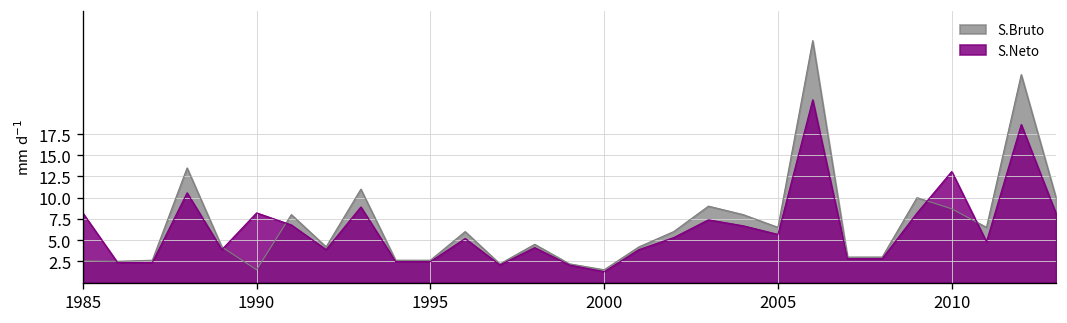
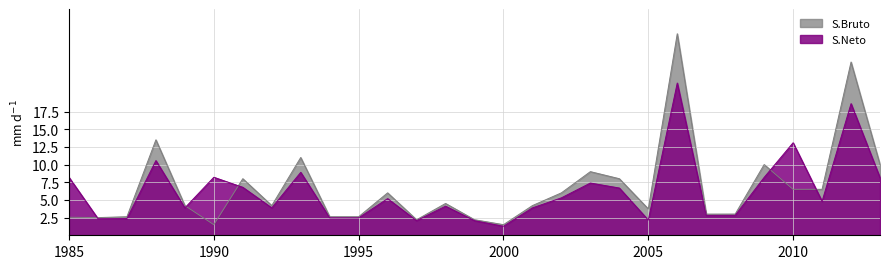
S.Bruto, 2005: 7 -> 4
S.Neto, 2005: 6 -> 2
S.Bruto, 2010: 9 -> 7
